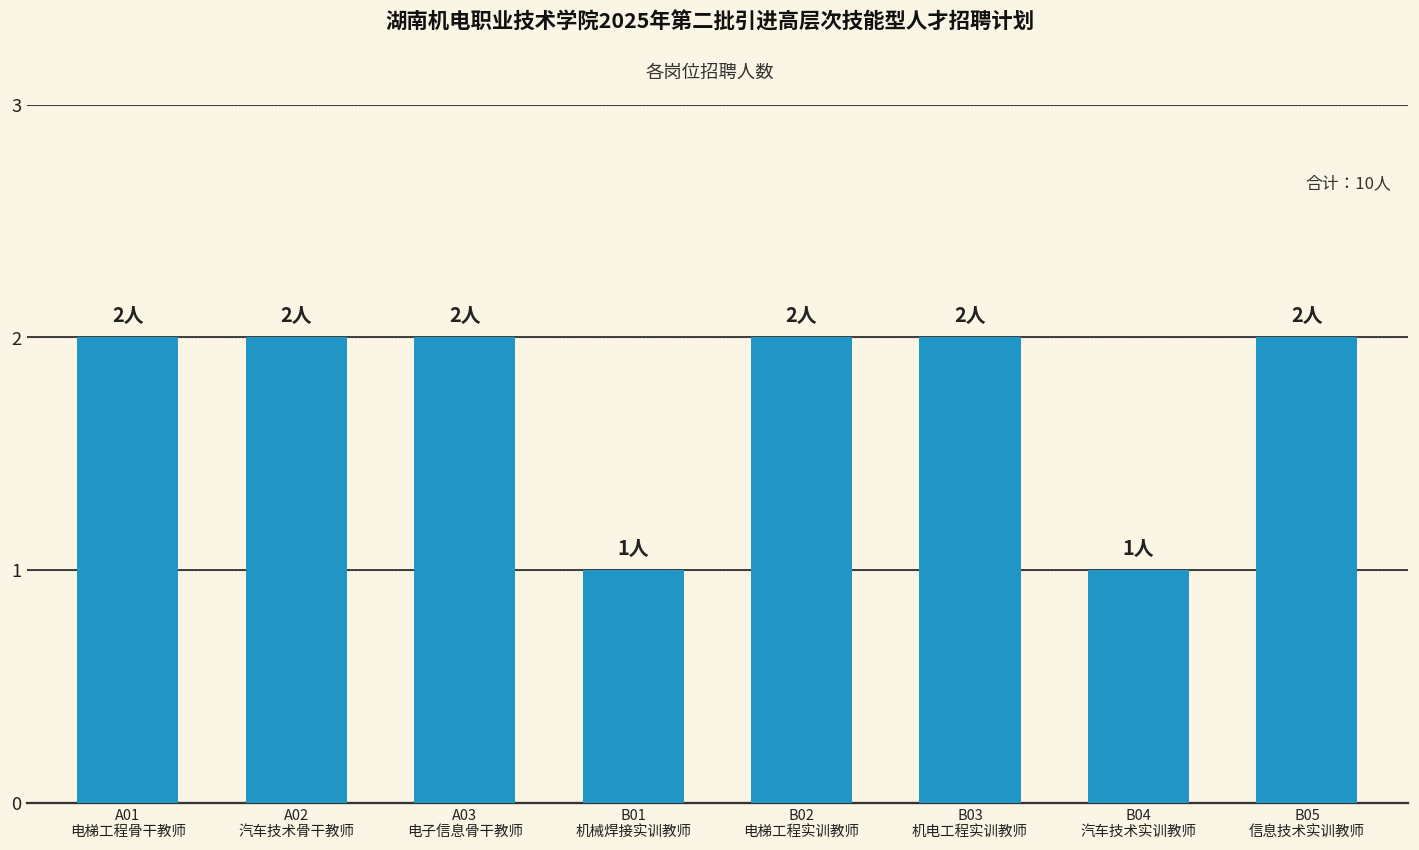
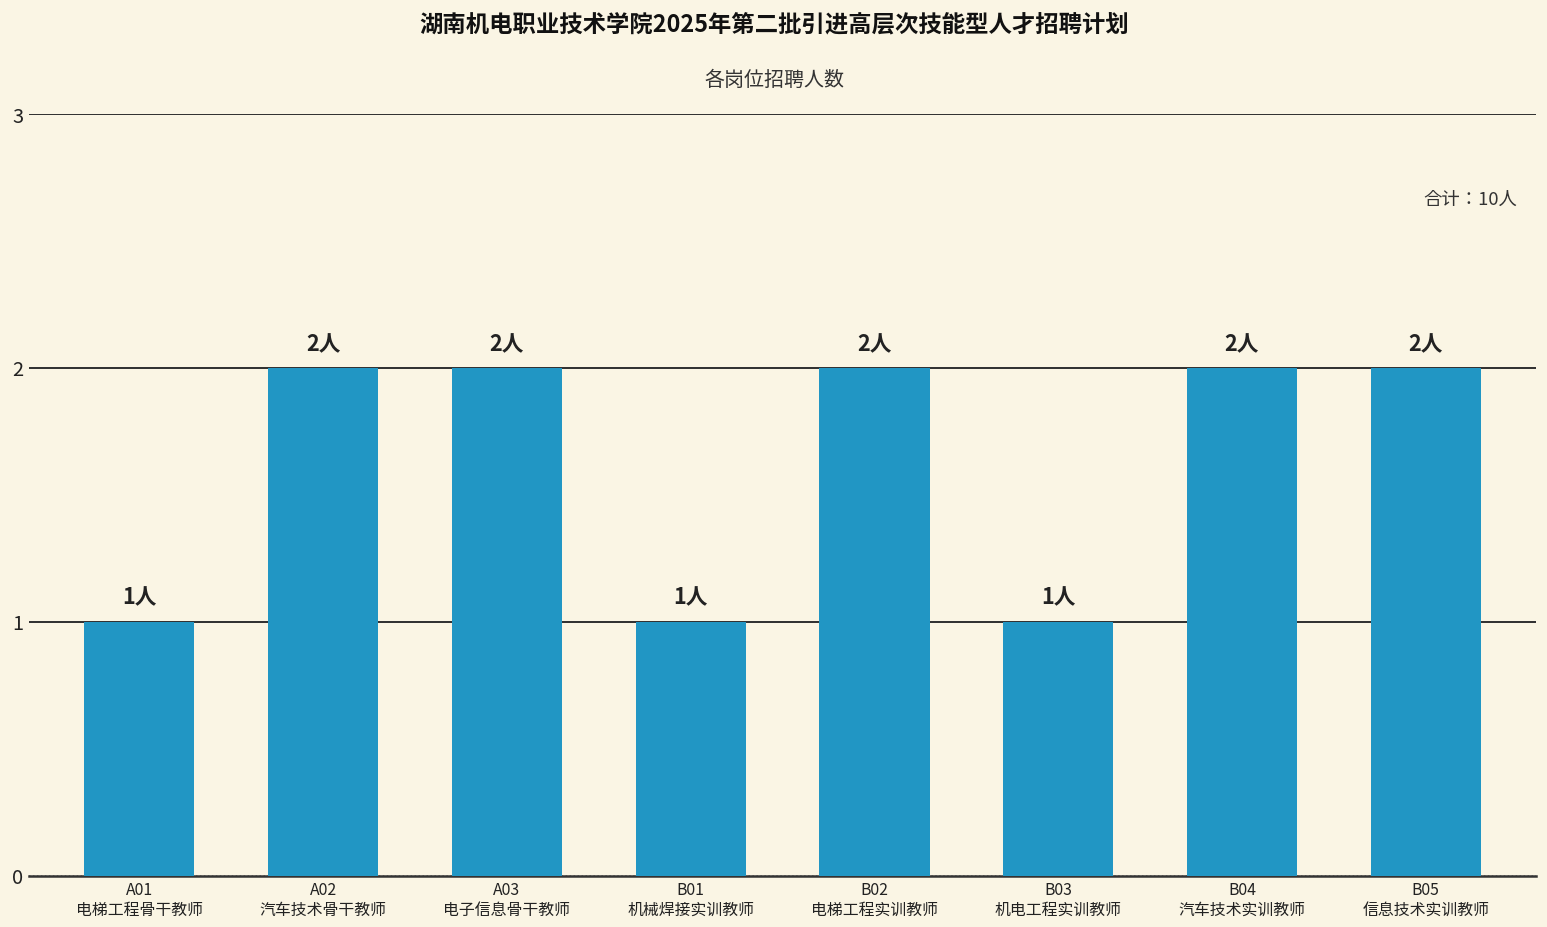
A01 电梯工程骨干教师: 2人 -> 1人
B03 机电工程实训教师: 2人 -> 1人
B04 汽车技术实训教师: 1人 -> 2人
